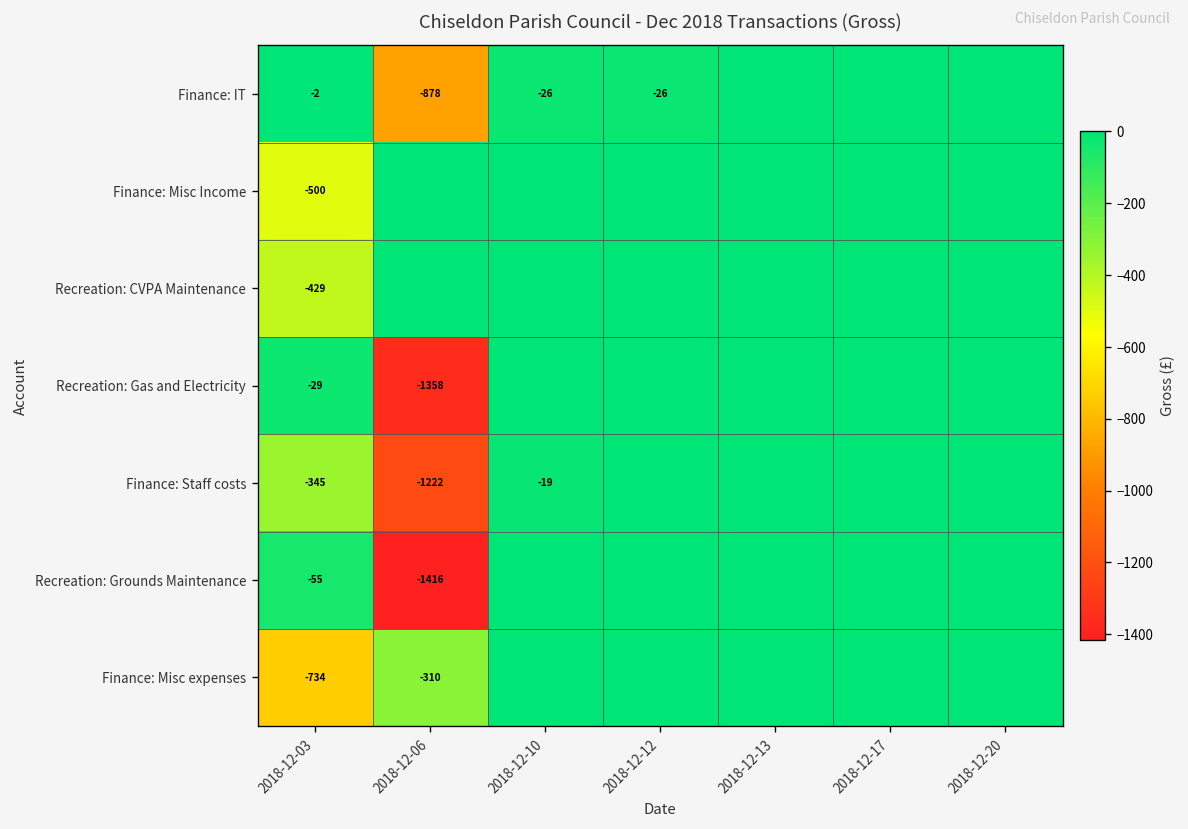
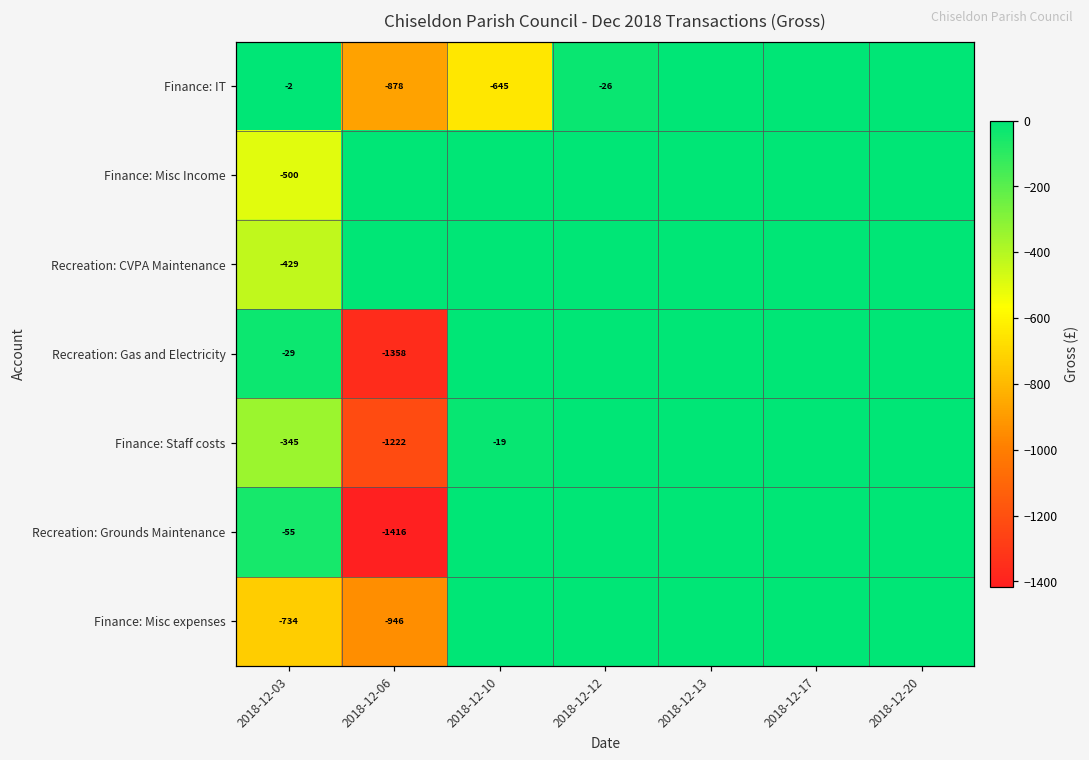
Finance: IT, 2018-12-10: -26 -> -645
Finance: Misc expenses, 2018-12-06: -310 -> -946
